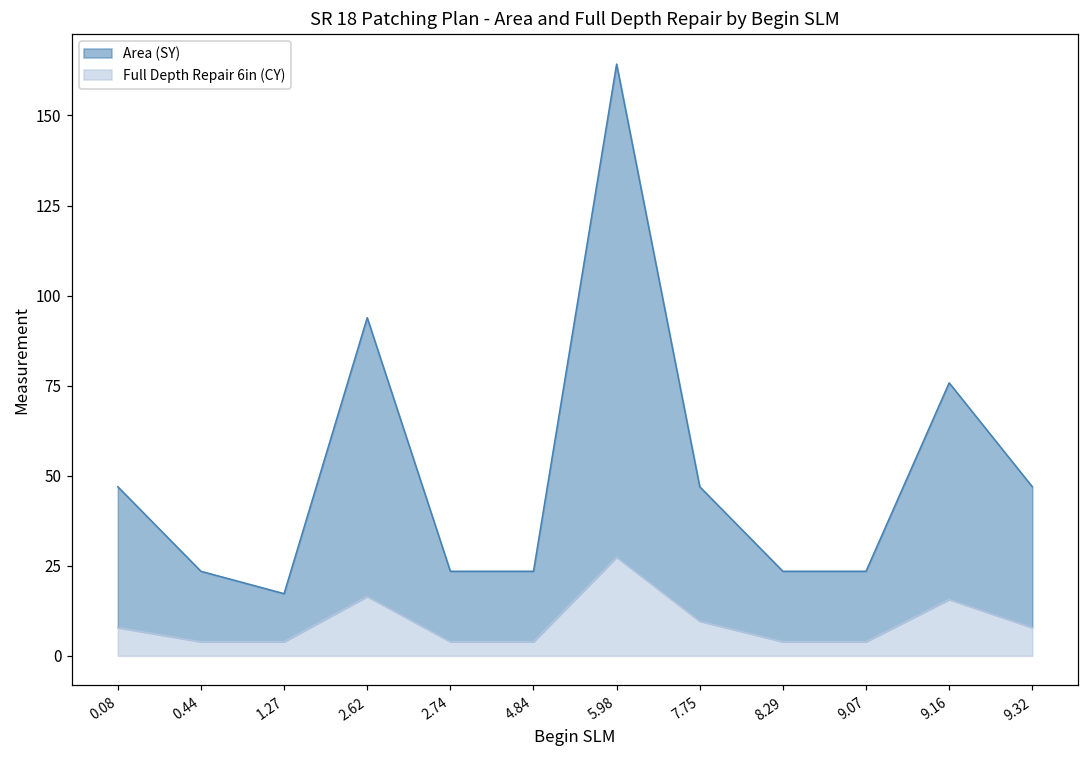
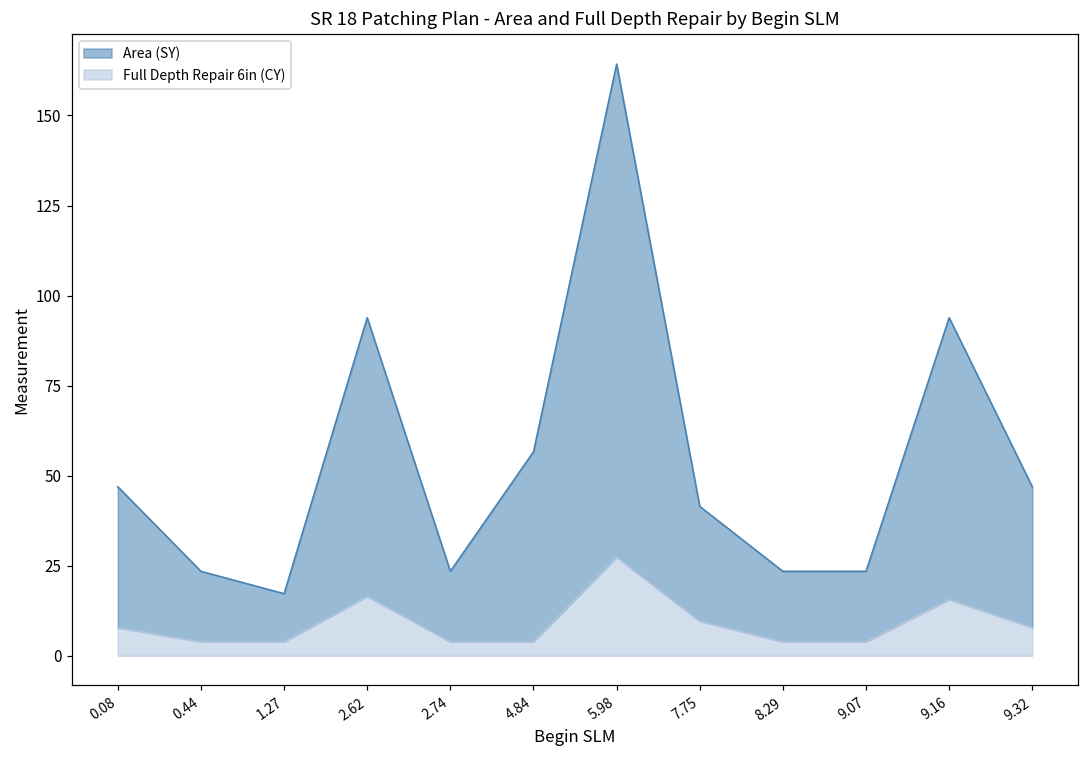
Area (SY), 4.84: 23 -> 57
Area (SY), 7.75: 47 -> 41
Area (SY), 9.16: 76 -> 94
